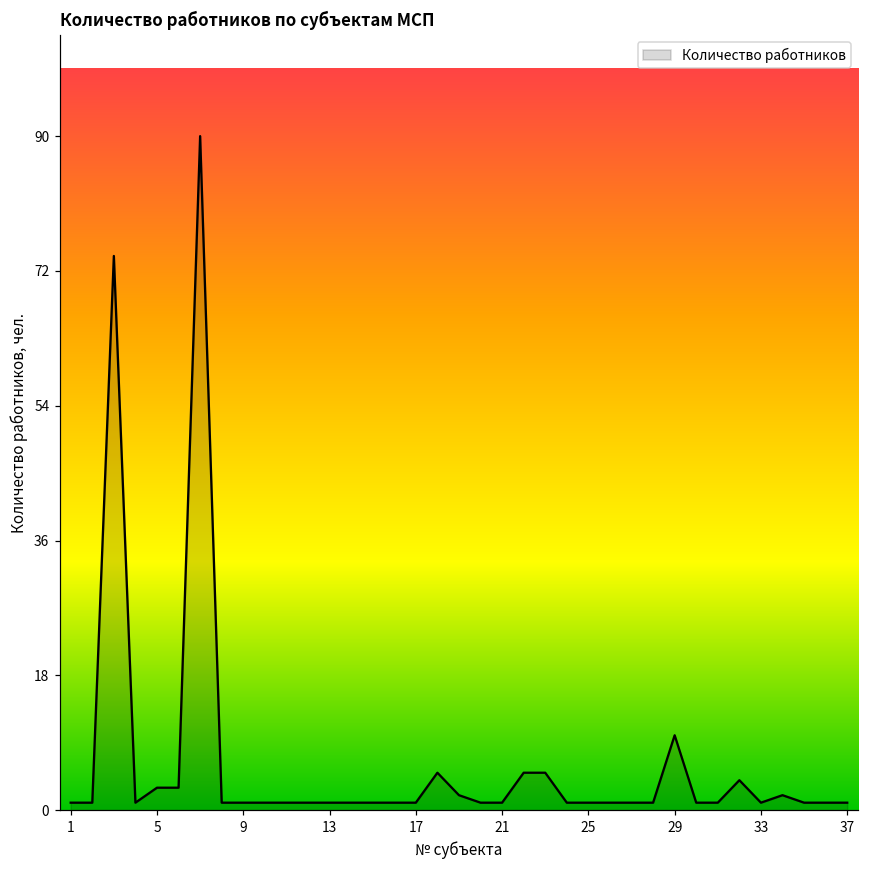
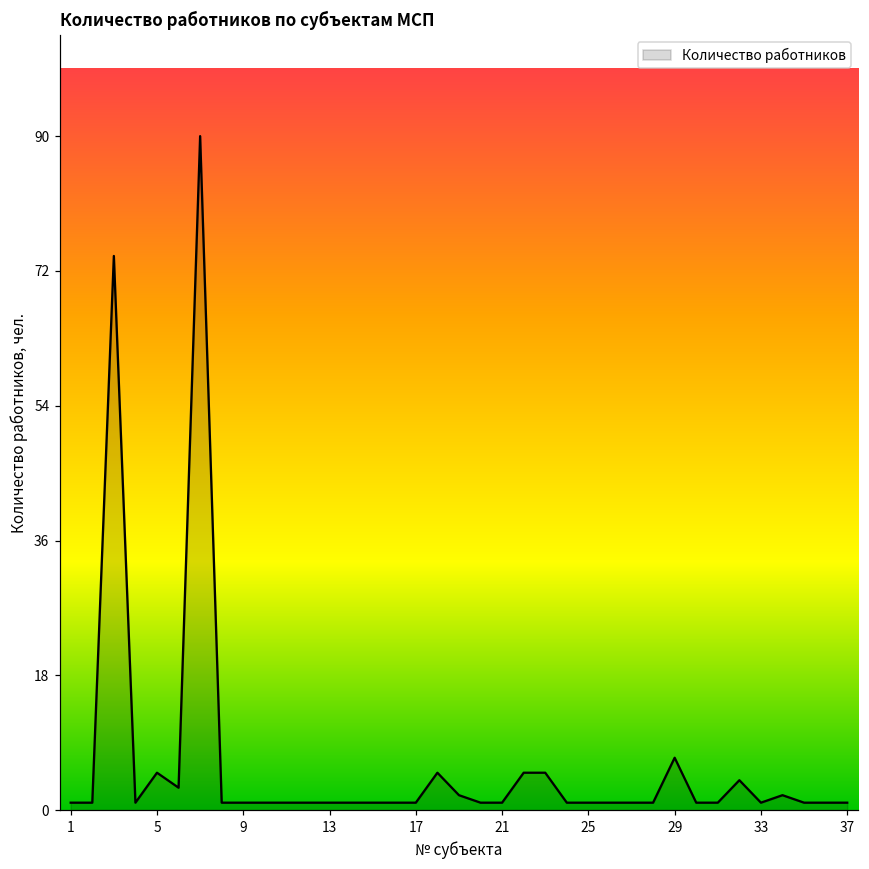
5: 3 -> 5
29: 10 -> 7
